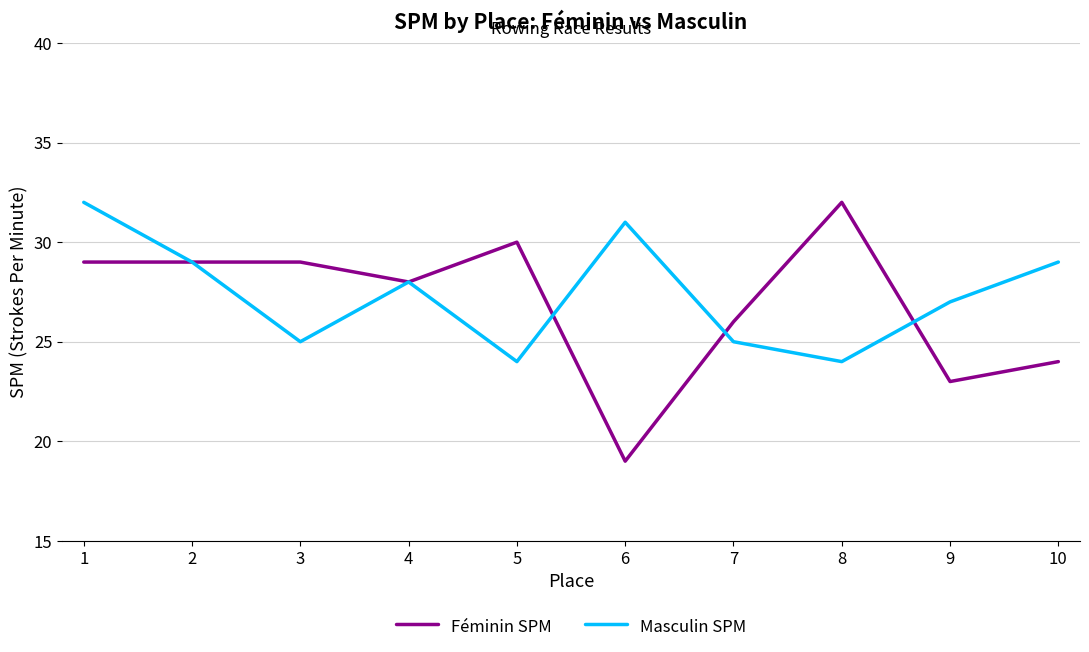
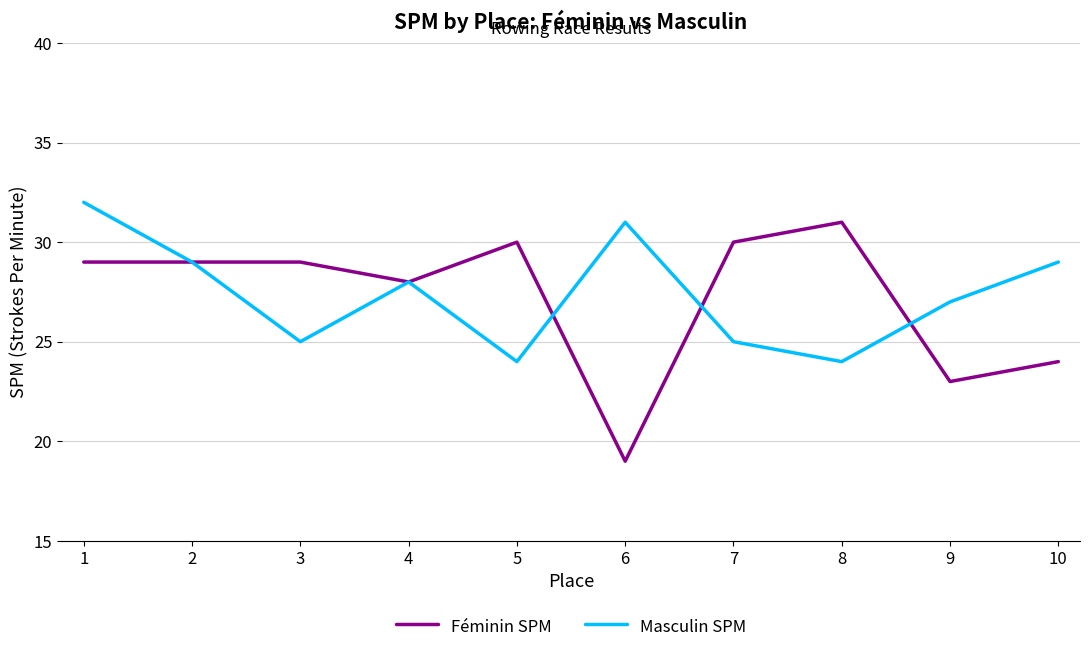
Féminin SPM, 7: 26 -> 30
Féminin SPM, 8: 32 -> 31
